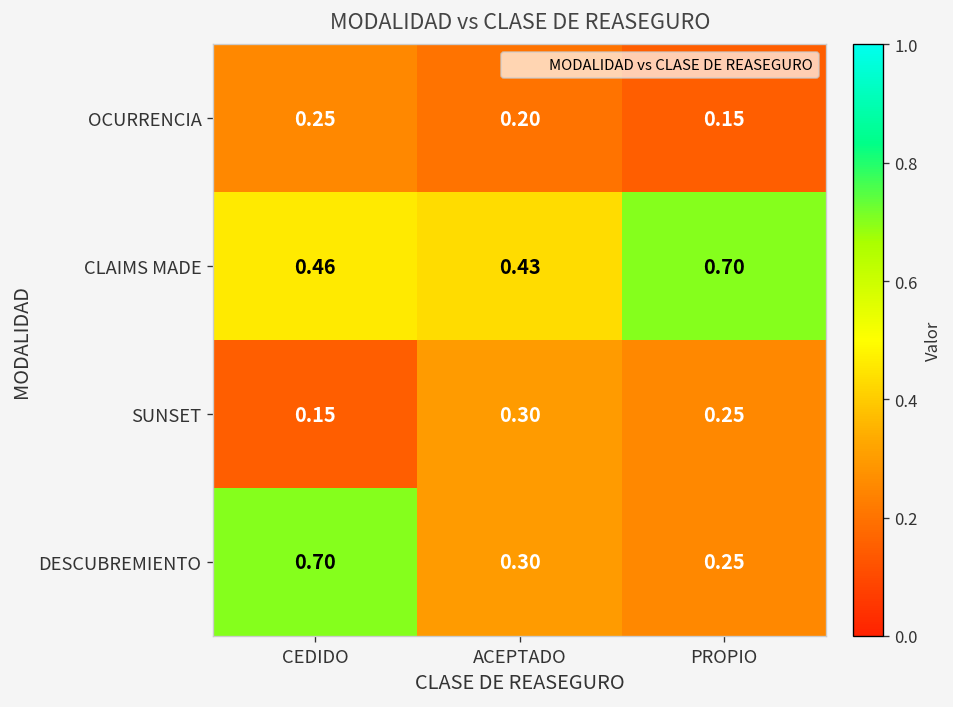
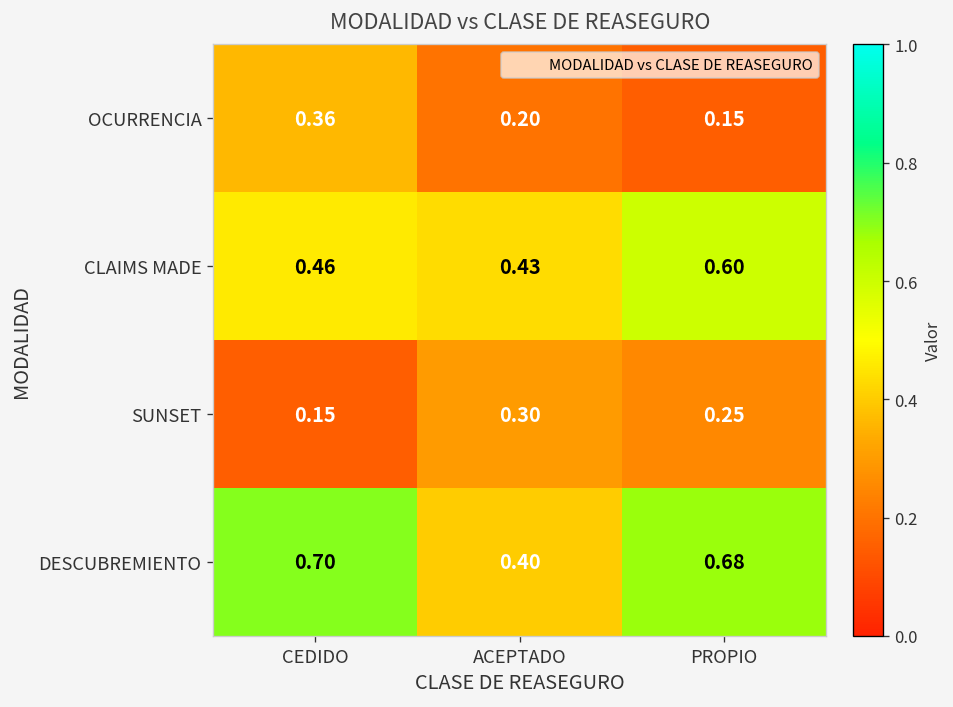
OCURRENCIA, CEDIDO: 0.25 -> 0.36
CLAIMS MADE, PROPIO: 0.70 -> 0.60
DESCUBREMIENTO, ACEPTADO: 0.30 -> 0.40
DESCUBREMIENTO, PROPIO: 0.25 -> 0.68
